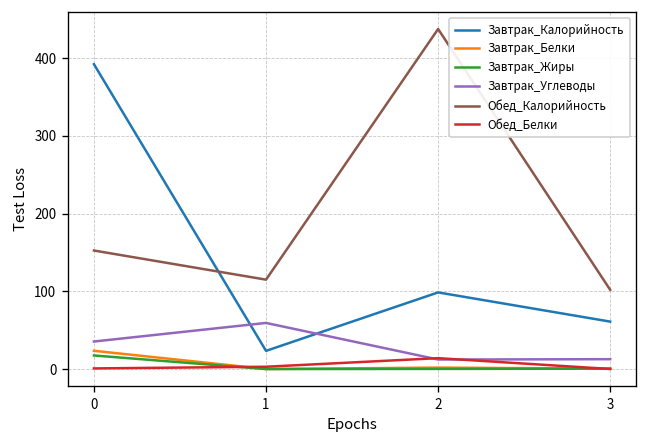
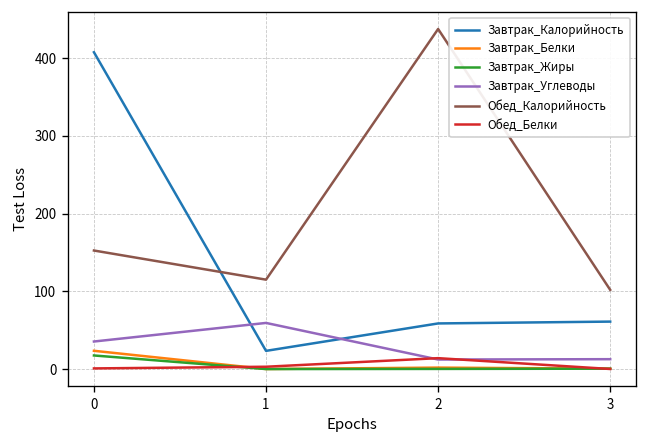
Завтрак_Калорийность, 0: 390 -> 410
Завтрак_Калорийность, 2: 100 -> 60
